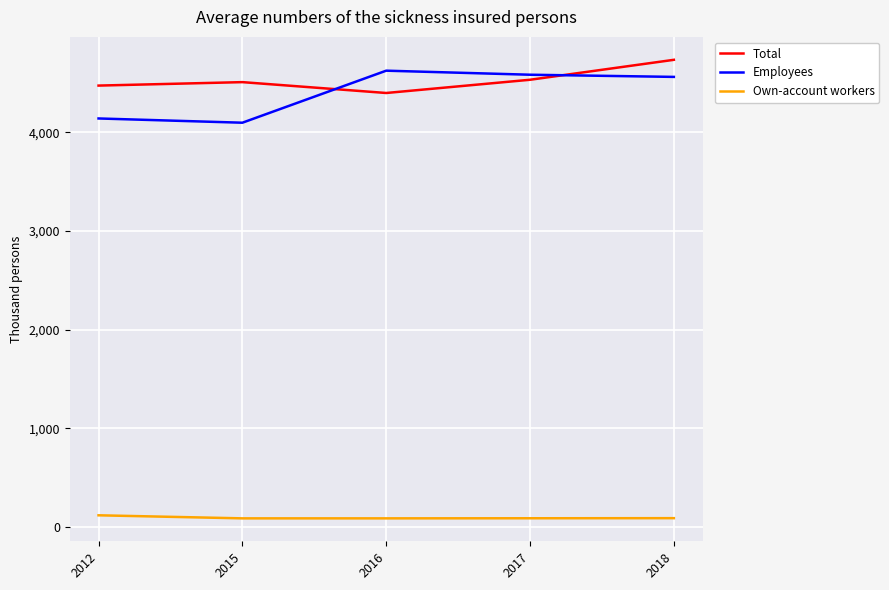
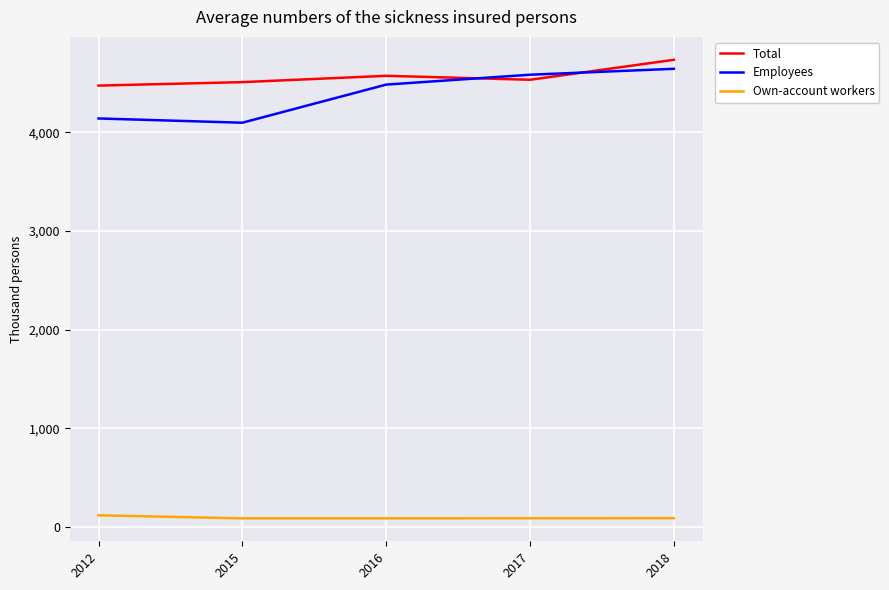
Total, 2016: 4,400 -> 4,600
Employees, 2016: 4,600 -> 4,500
Employees, 2018: 4,560 -> 4,640
